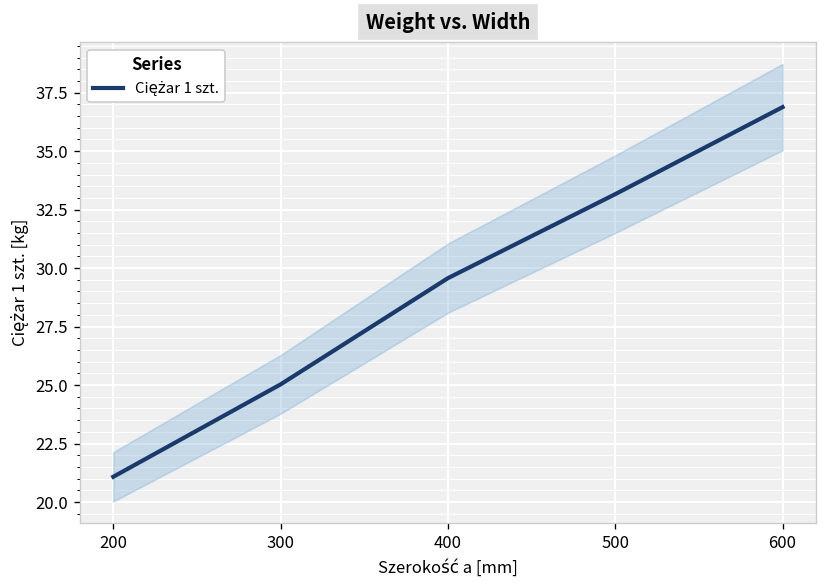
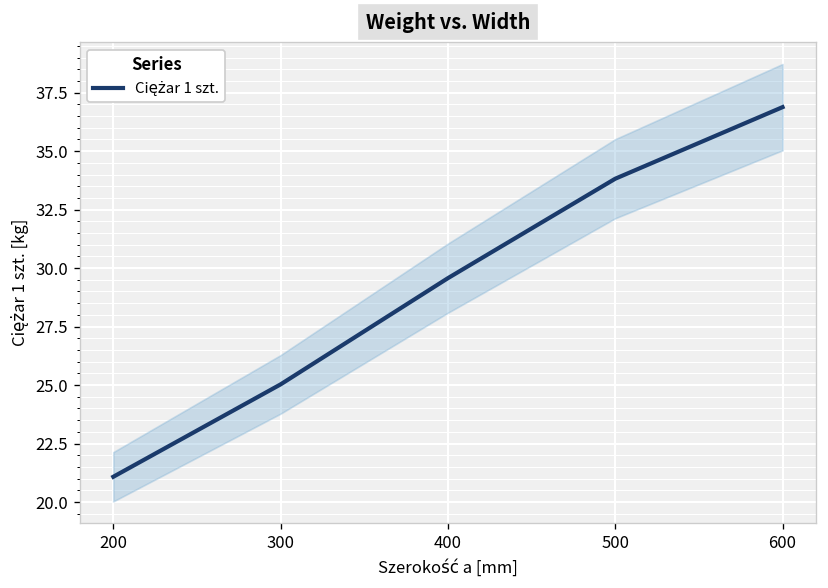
Ciężar 1 szt., 500: 33.2 -> 33.8
